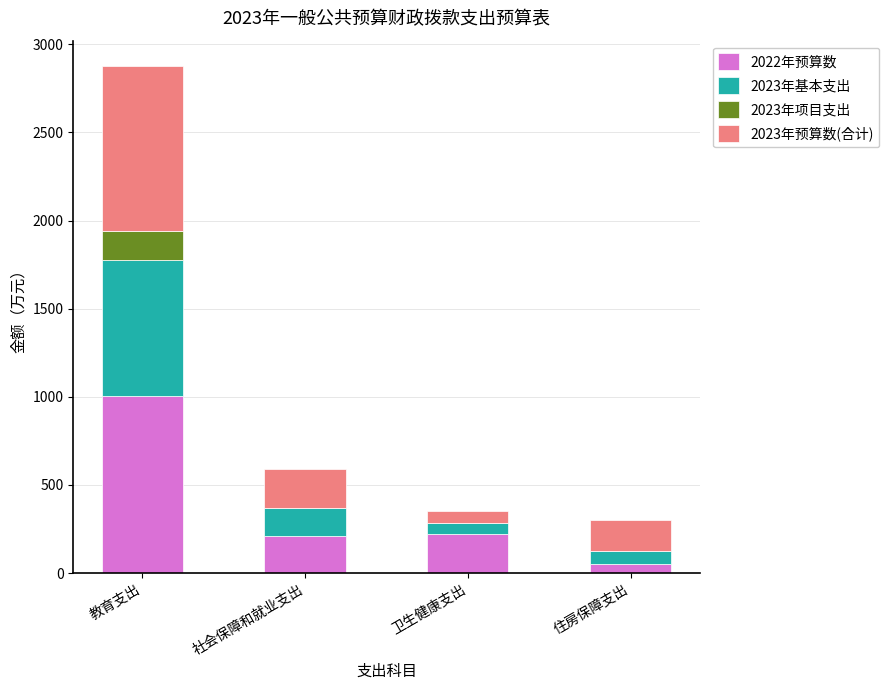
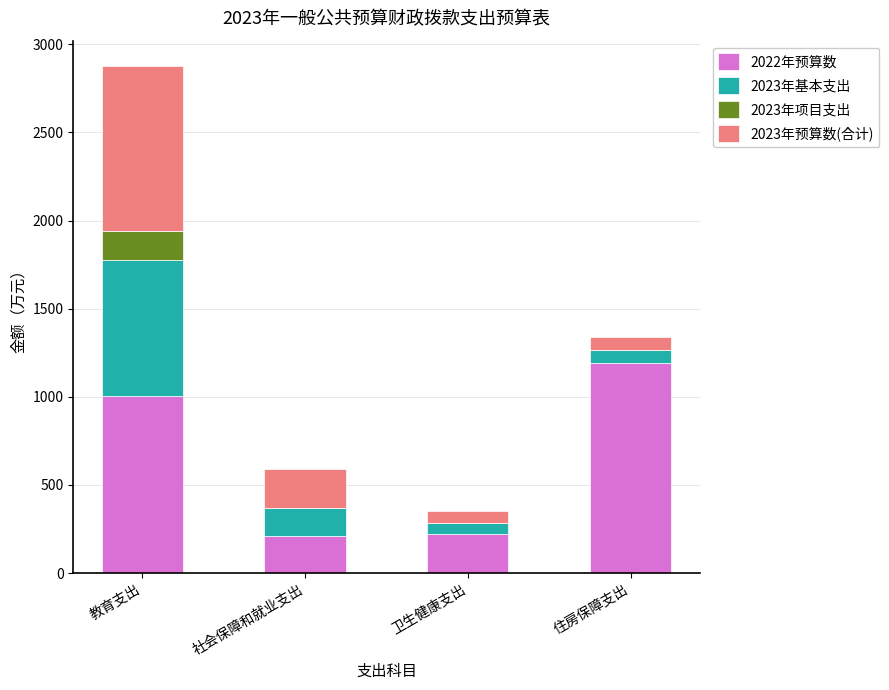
2022年预算数, 住房保障支出: 50 -> 1190
2023年预算数(合计), 住房保障支出: 180 -> 70
